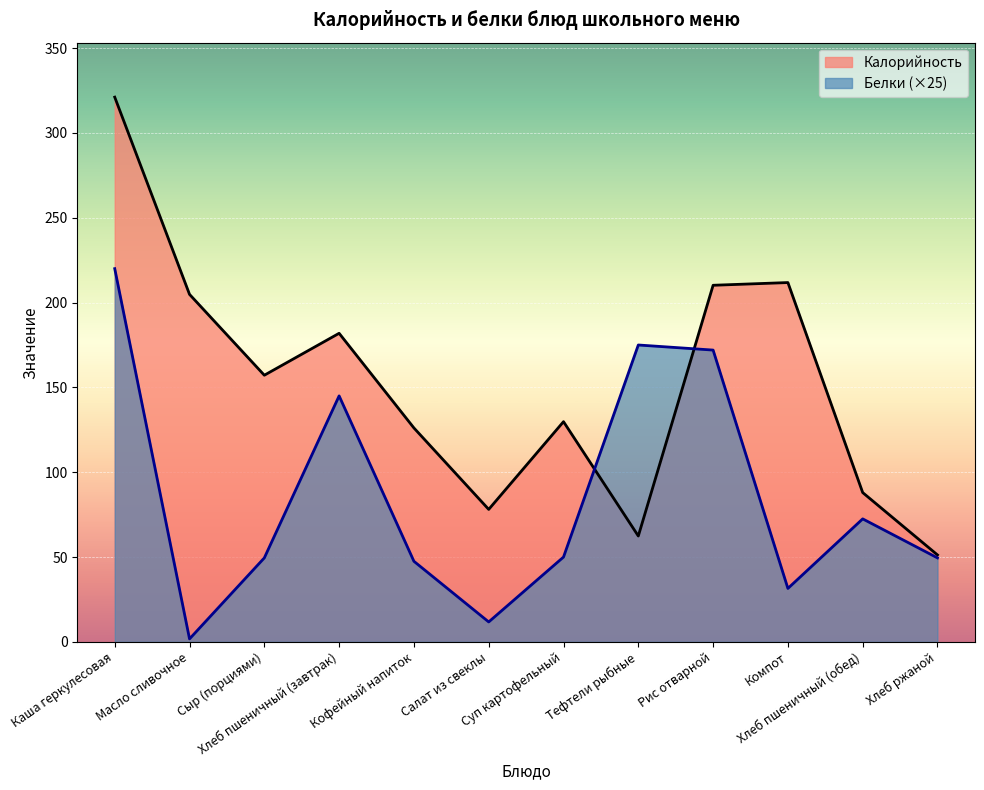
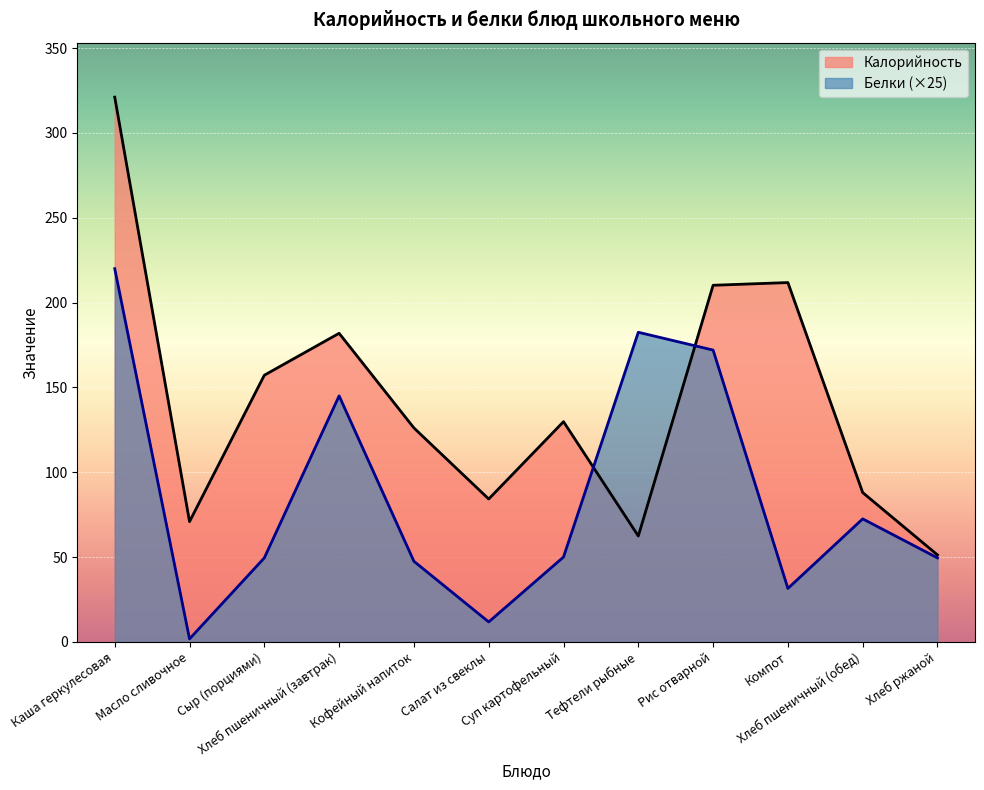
Калорийность, Масло сливочное: 205 -> 71
Калорийность, Салат из свеклы: 78 -> 84
Белки (×25), Тефтели рыбные: 175 -> 183
